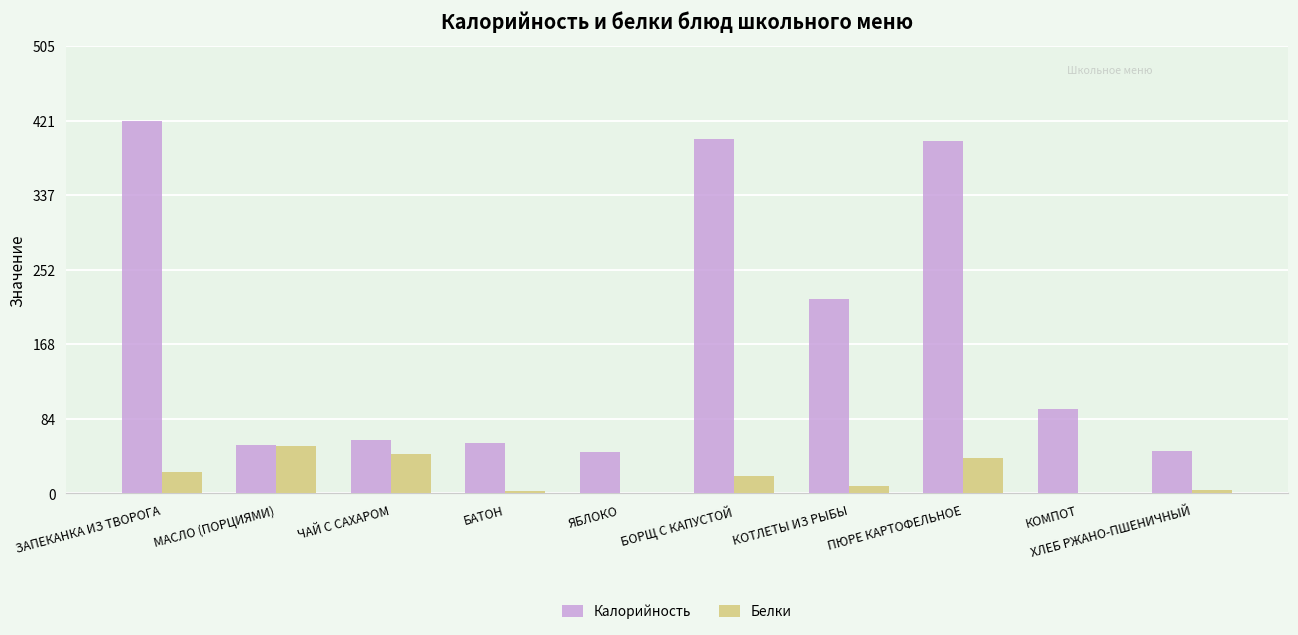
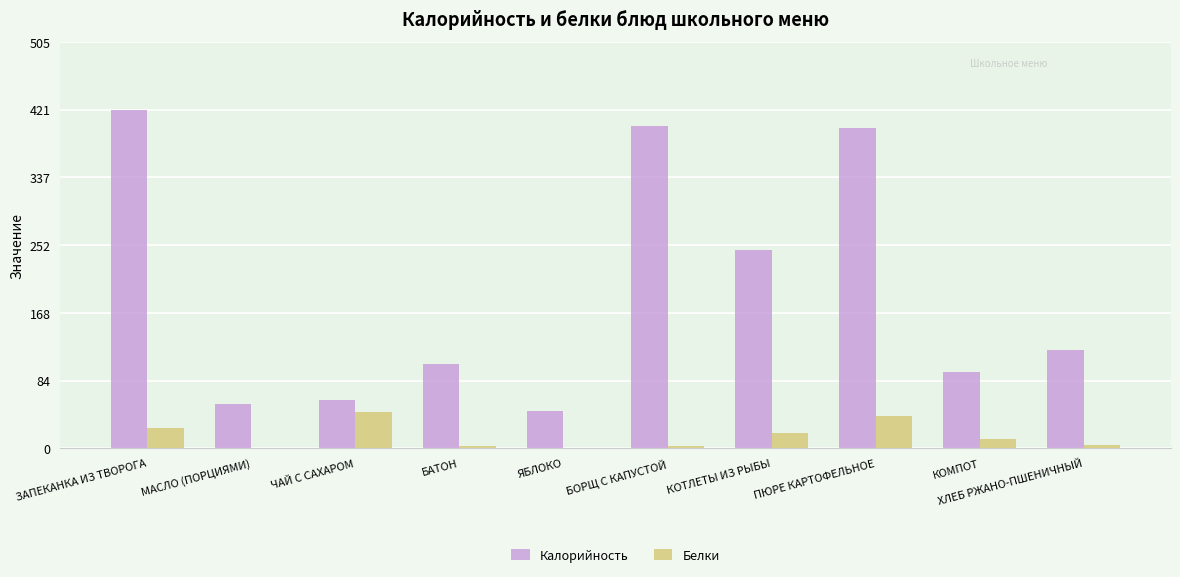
Белки, МАСЛО (ПОРЦИЯМИ): 50 -> 0
Калорийность, БАТОН: 60 -> 100
Белки, БОРЩ С КАПУСТОЙ: 20 -> 0
Калорийность, КОТЛЕТЫ ИЗ РЫБЫ: 220 -> 250
Белки, КОТЛЕТЫ ИЗ РЫБЫ: 10 -> 20
Белки, КОМПОТ: 0 -> 10
Калорийность, ХЛЕБ РЖАНО-ПШЕНИЧНЫЙ: 50 -> 120
